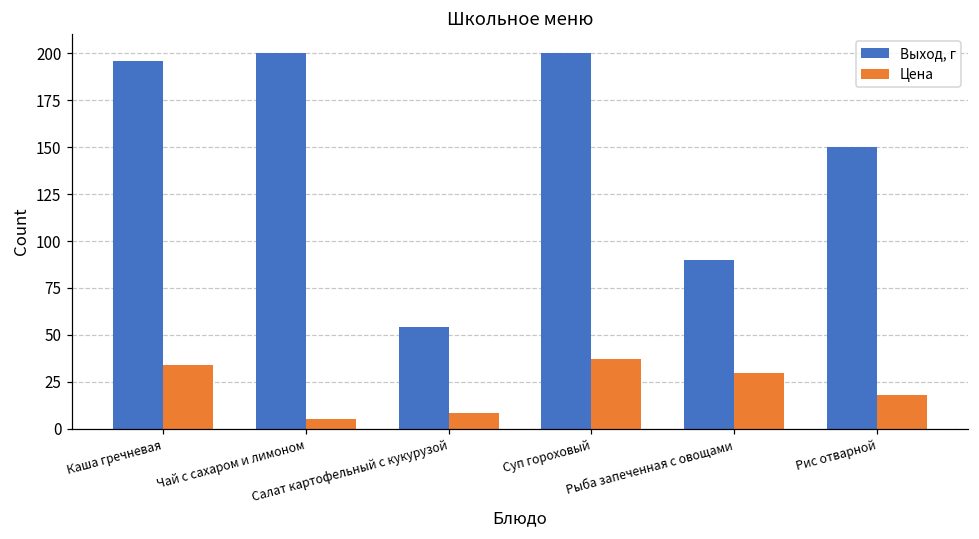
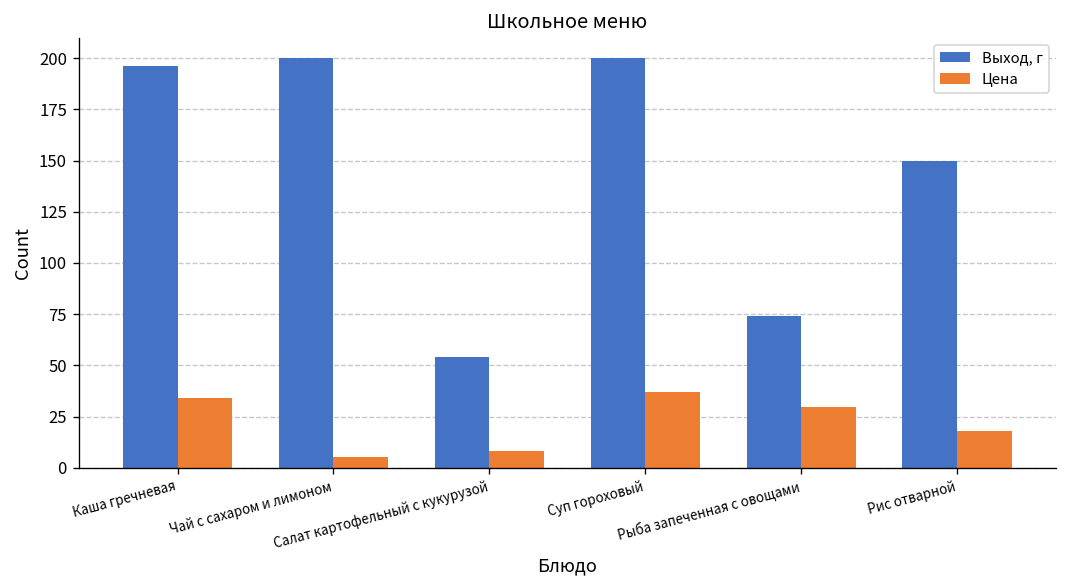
Выход, г, Рыба запеченная с овощами: 90 -> 74
